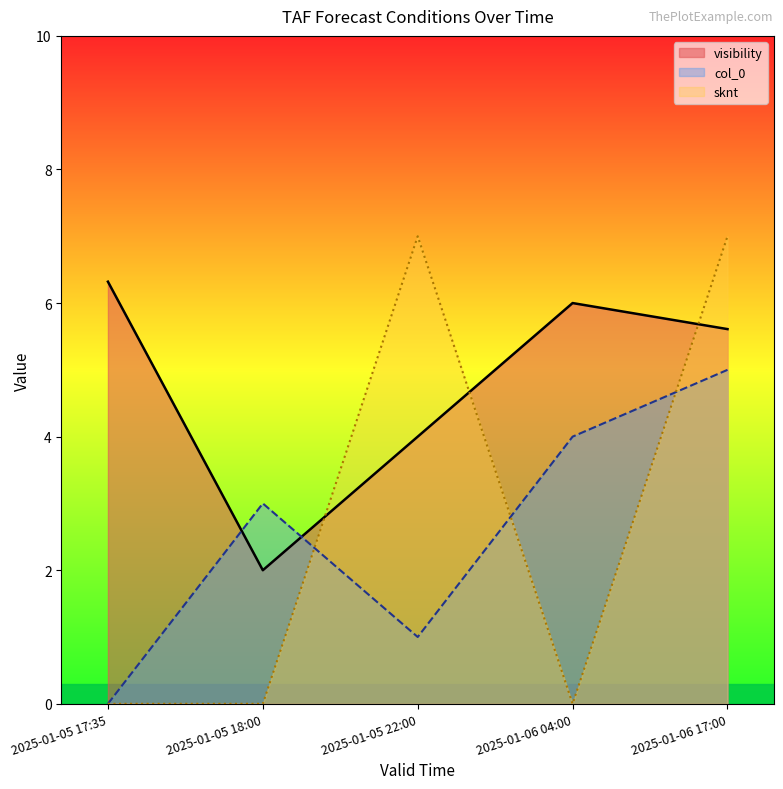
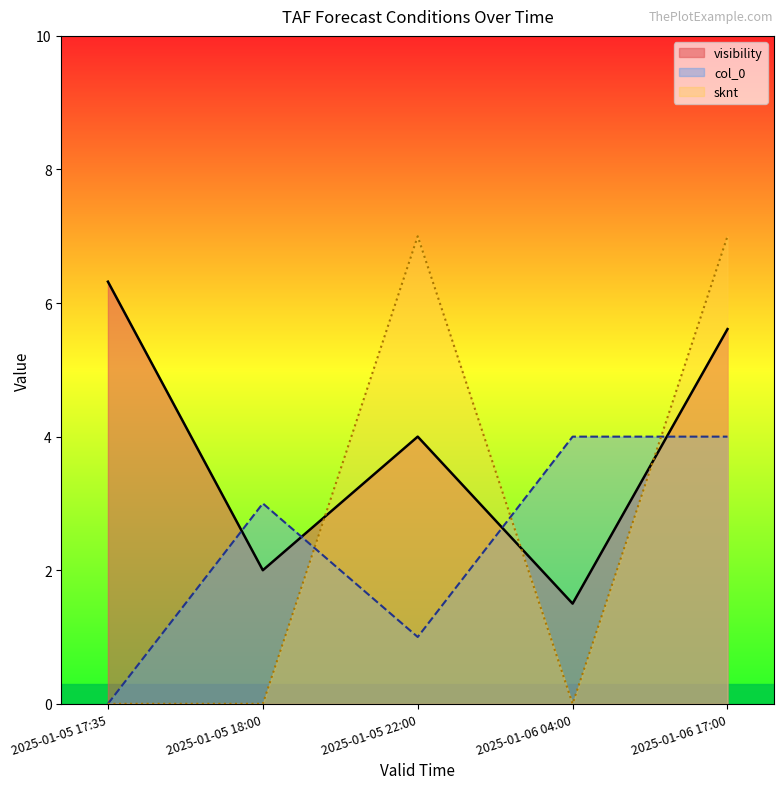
visibility, 2025-01-06 04:00: 6.0 -> 1.5
col_0, 2025-01-06 17:00: 5 -> 4
